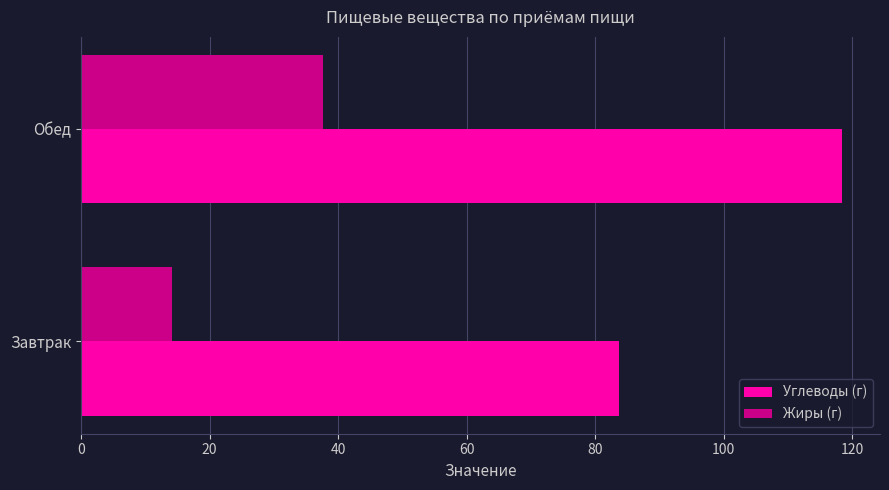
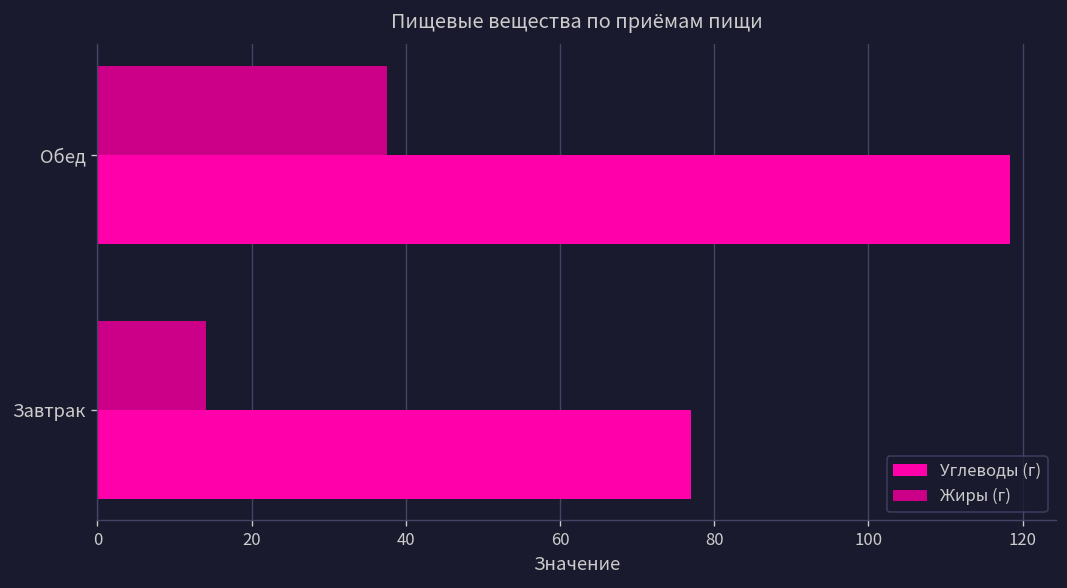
Углеводы (г), Завтрак: 84 -> 77
